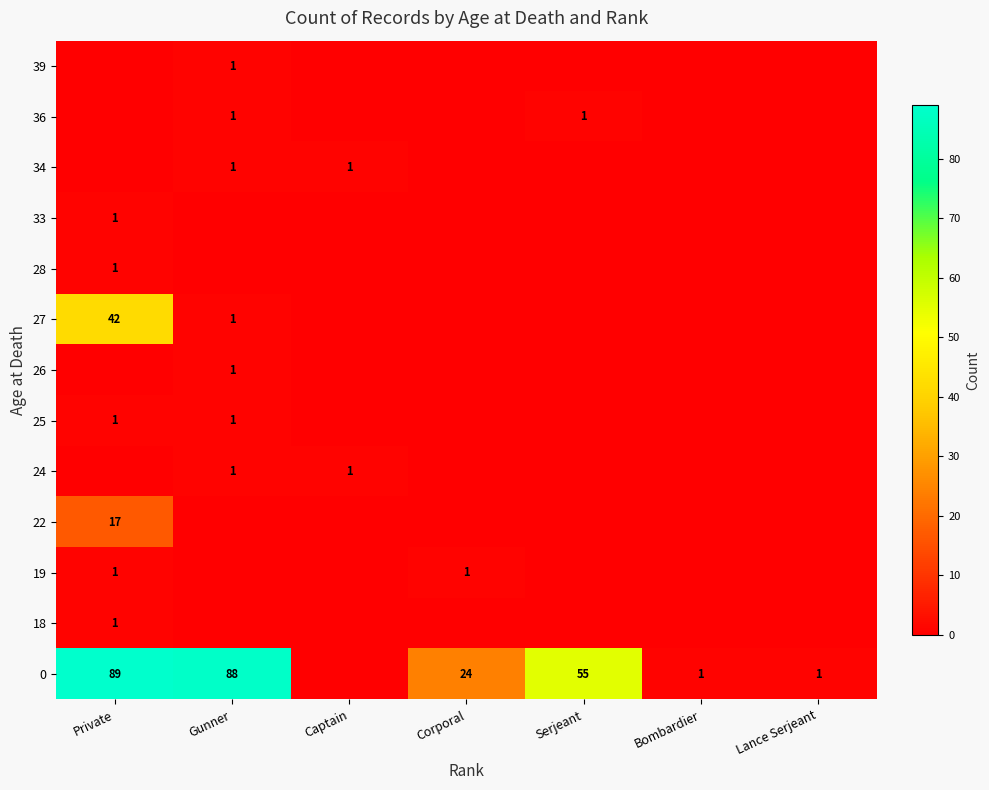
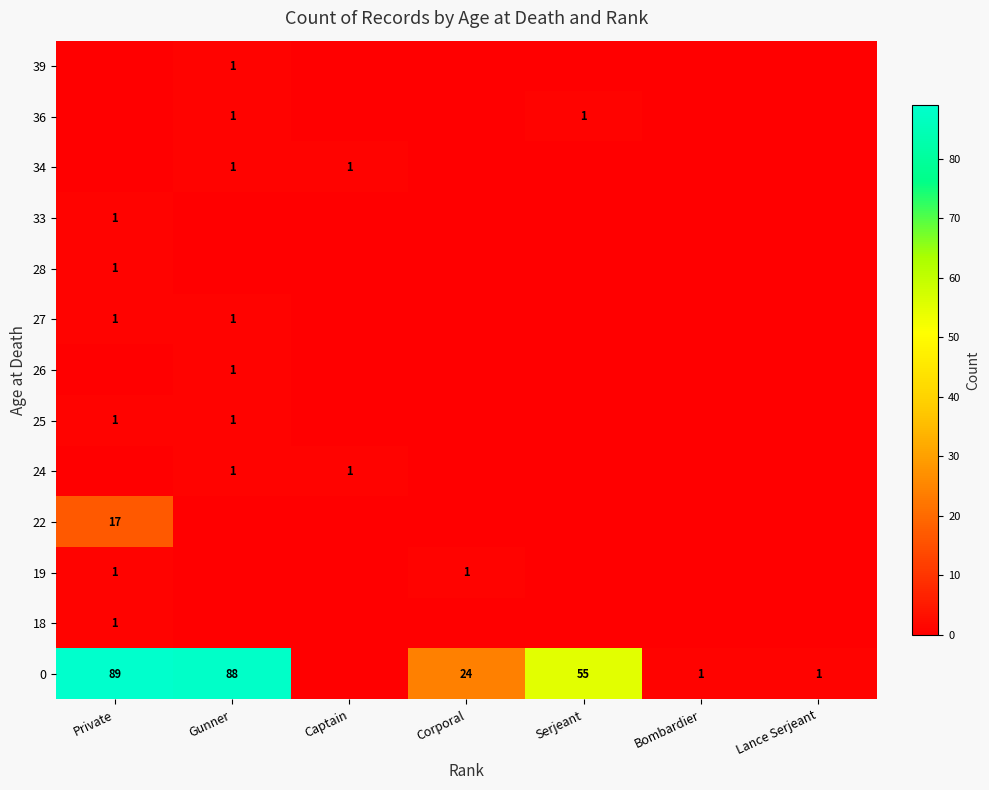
27, Private: 42 -> 1
